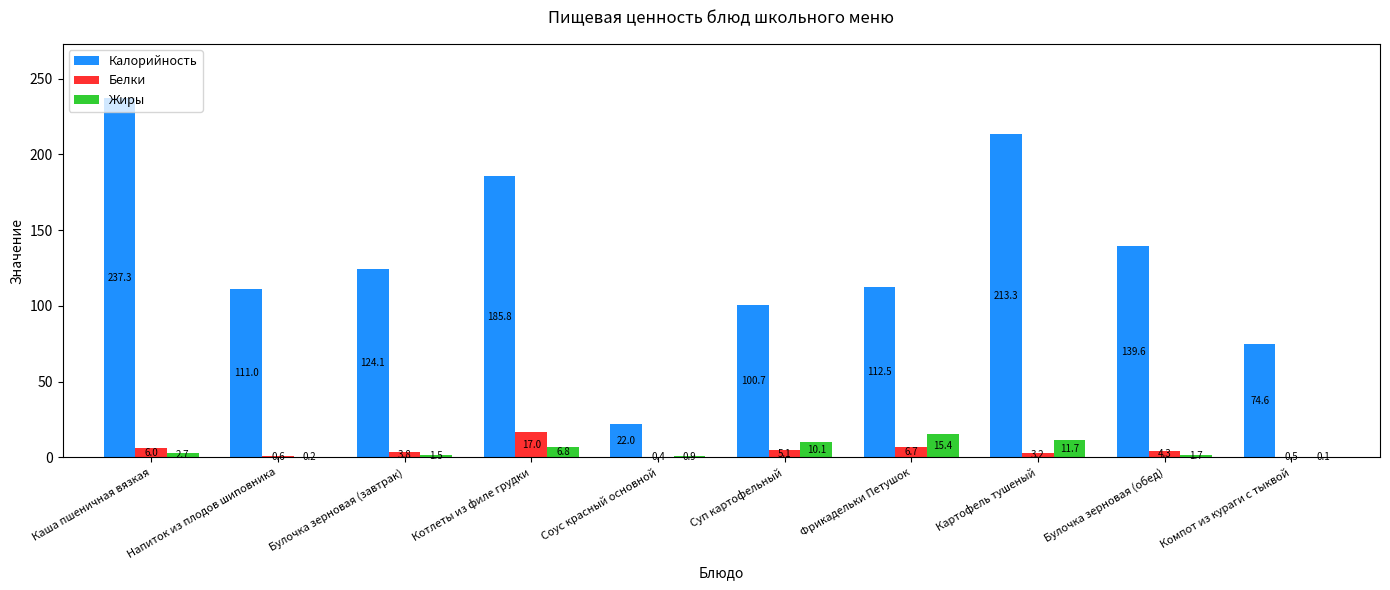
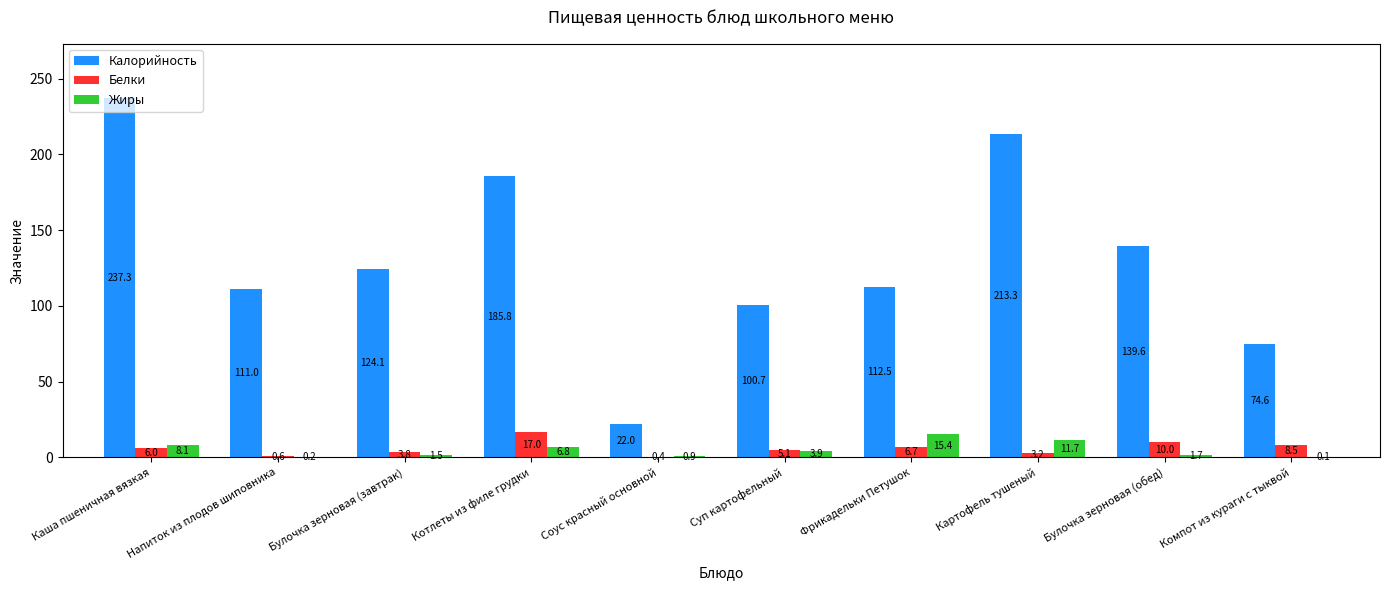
Жиры, Каша пшеничная вязкая: 2.7 -> 8.1
Жиры, Суп картофельный: 10.1 -> 3.9
Белки, Булочка зерновая (обед): 4.3 -> 10.0
Белки, Компот из кураги с тыквой: 0.5 -> 8.5
